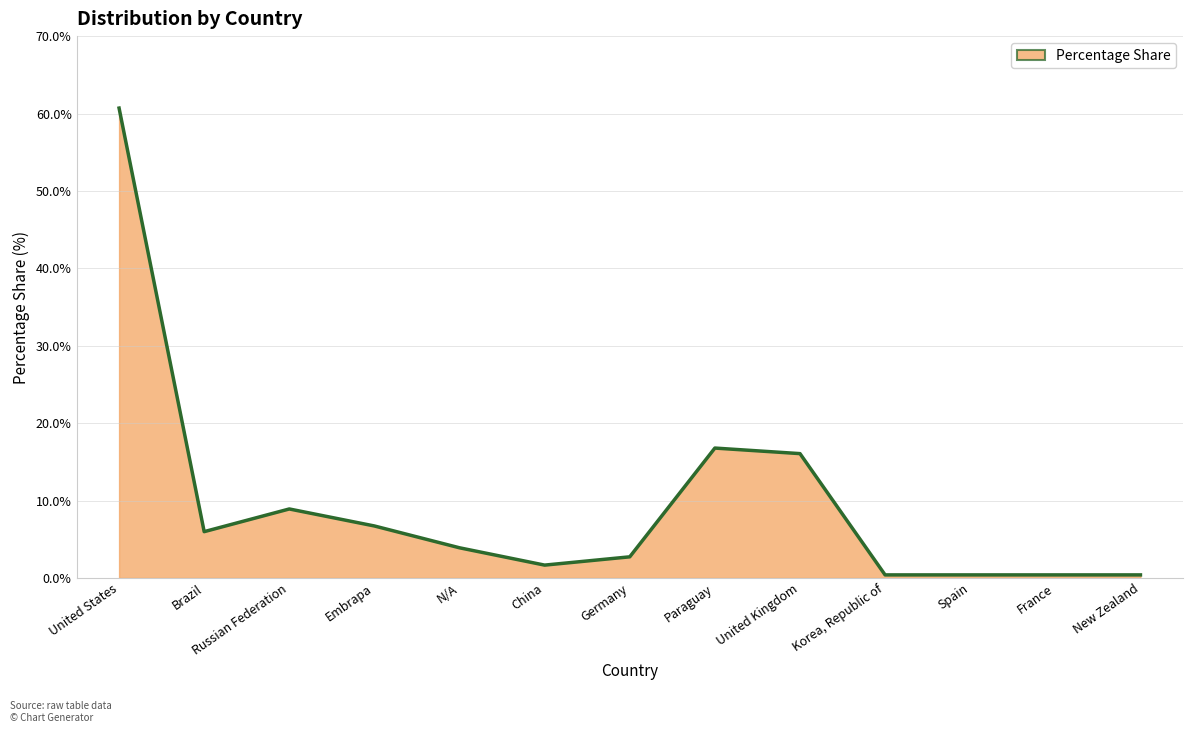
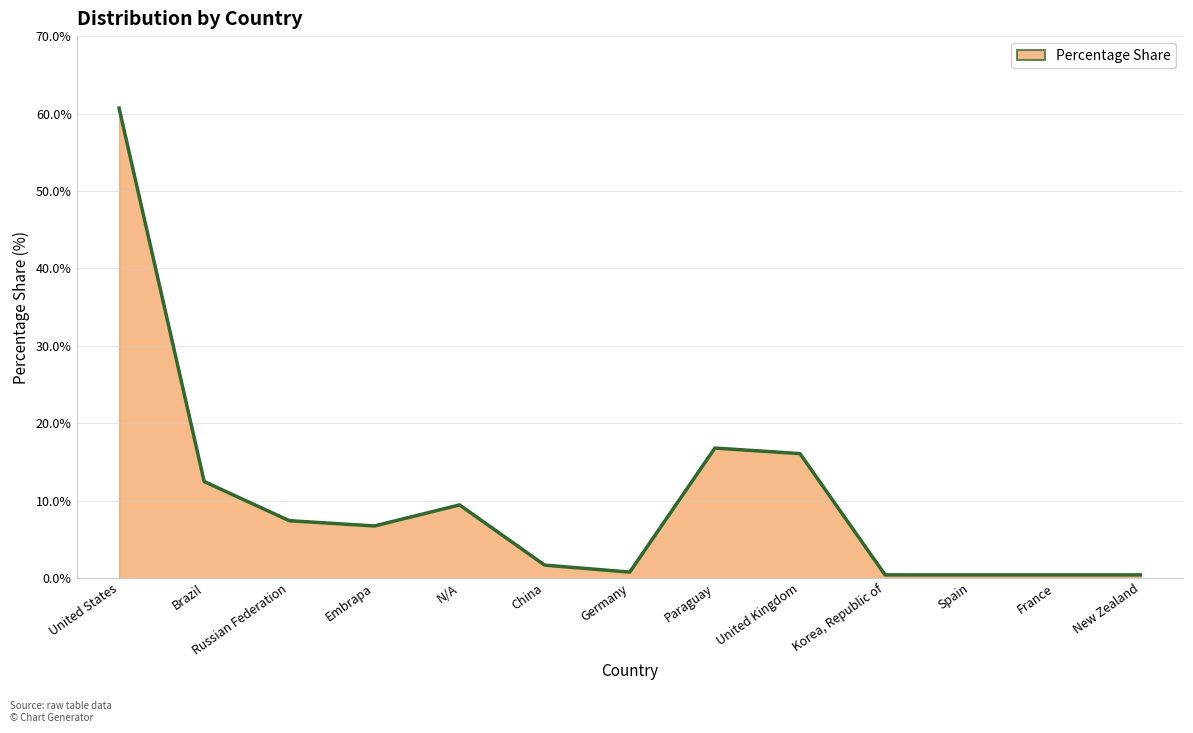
Brazil: 6% -> 12%
Russian Federation: 9% -> 7%
N/A: 4% -> 9%
Germany: 3% -> 1%
